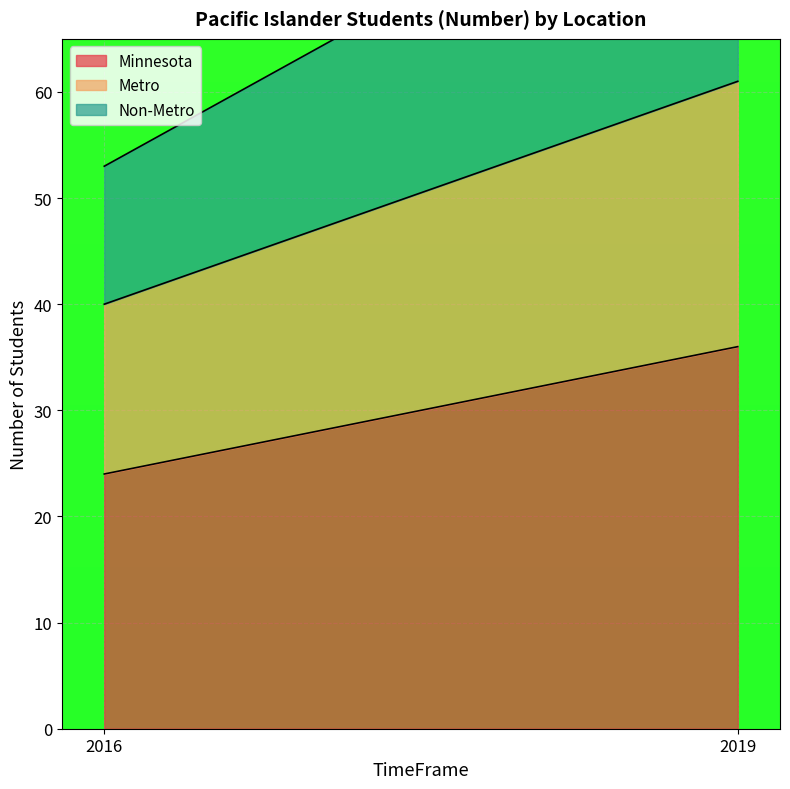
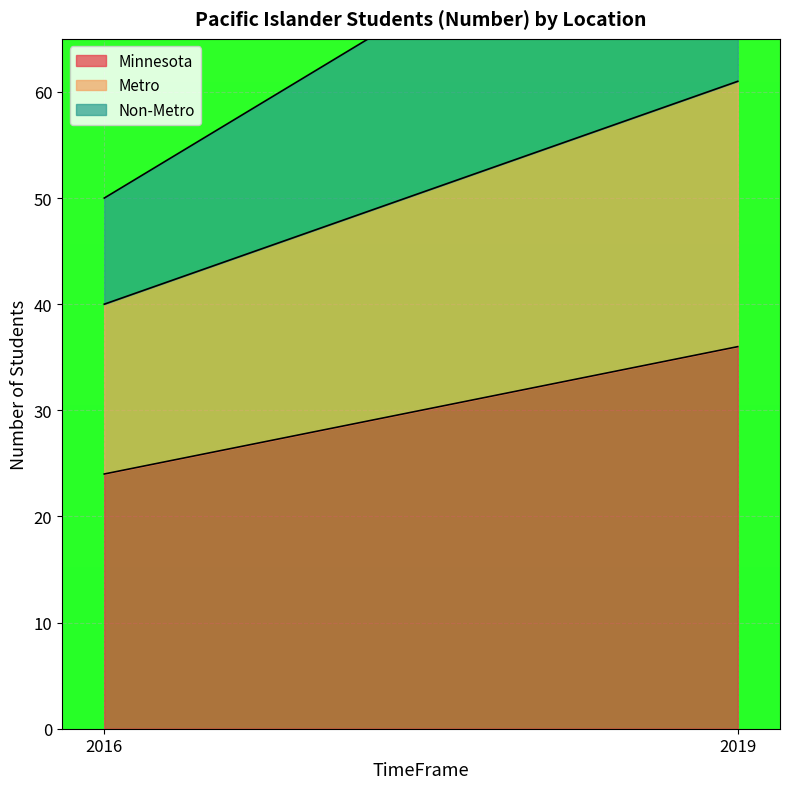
Non-Metro, 2016: 13 -> 10
